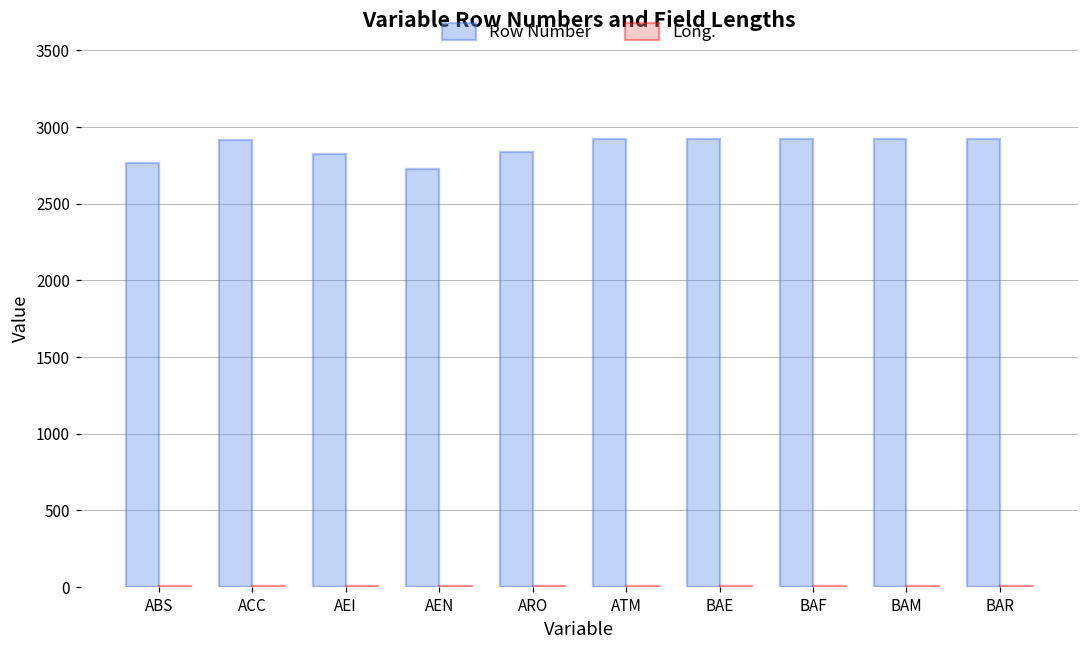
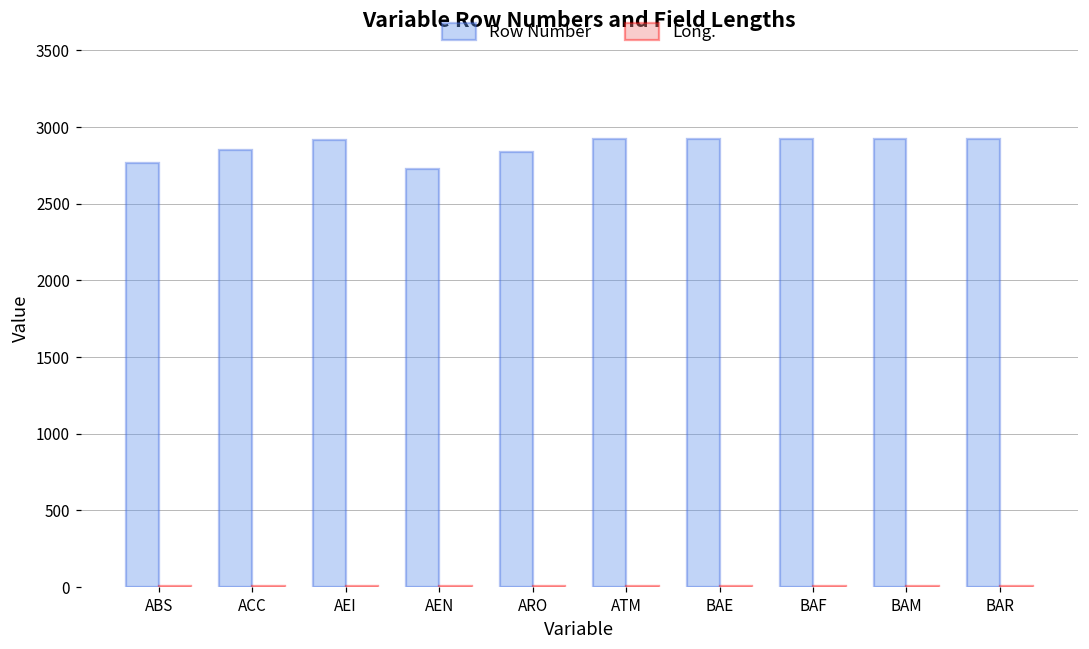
Row Number, ACC: 2920 -> 2850
Row Number, AEI: 2830 -> 2920
